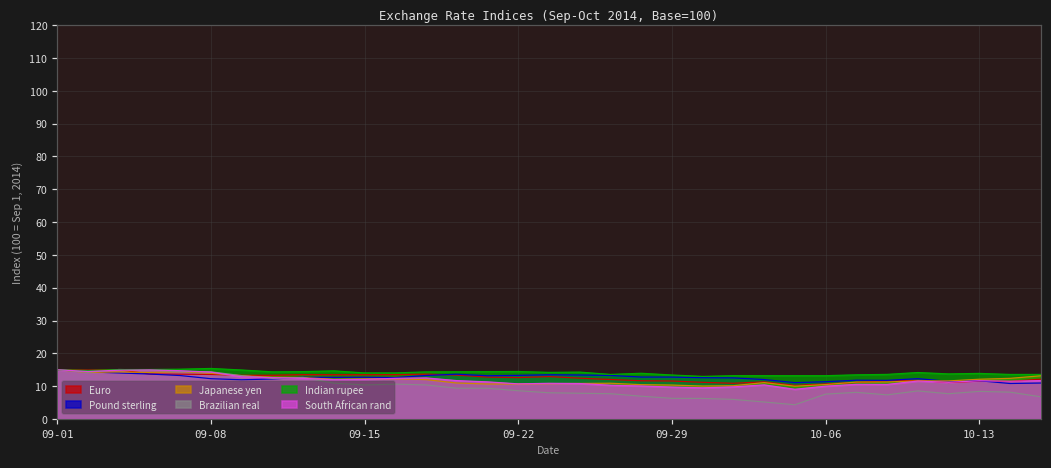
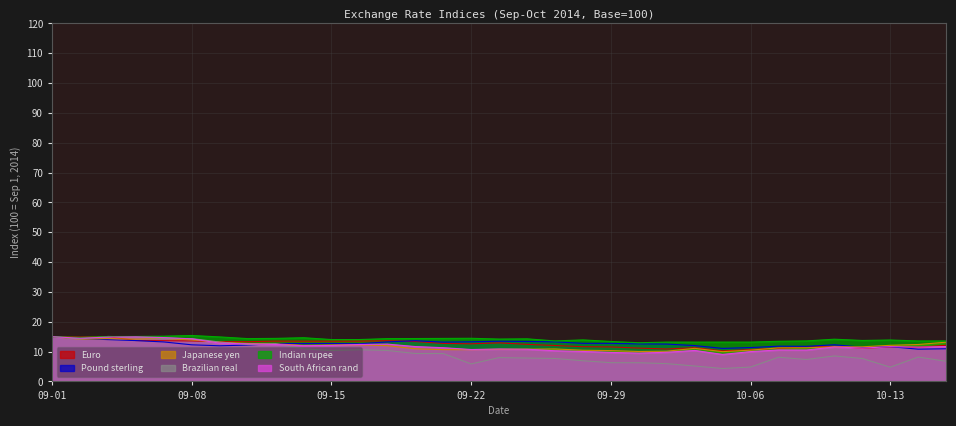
Brazilian real, 09-22: 9 -> 6
Brazilian real, 10-06: 8 -> 5
Brazilian real, 10-13: 8 -> 5
